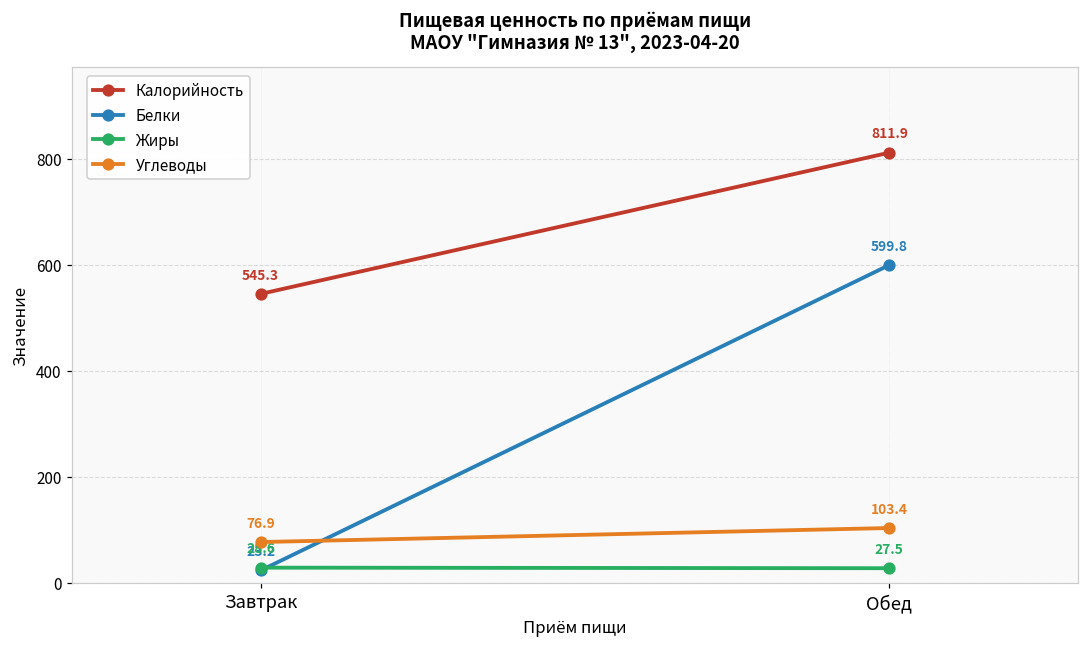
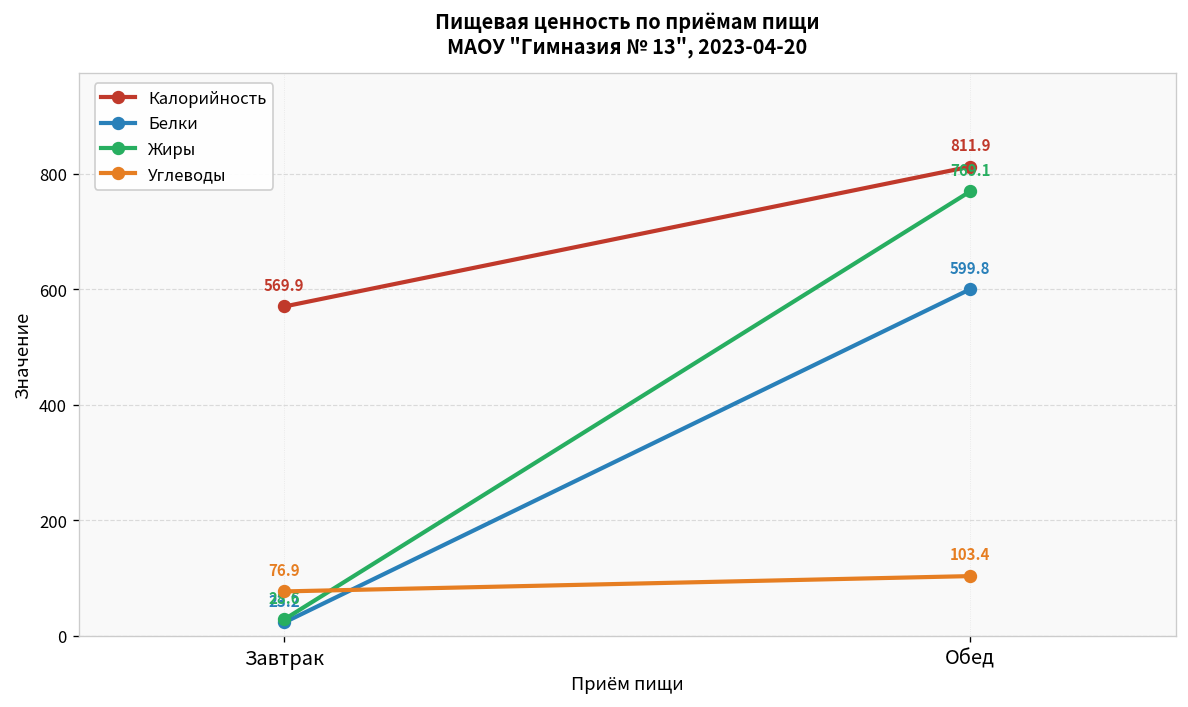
Калорийность, Завтрак: 545.3 -> 569.9
Жиры, Обед: 27.5 -> 769.1
